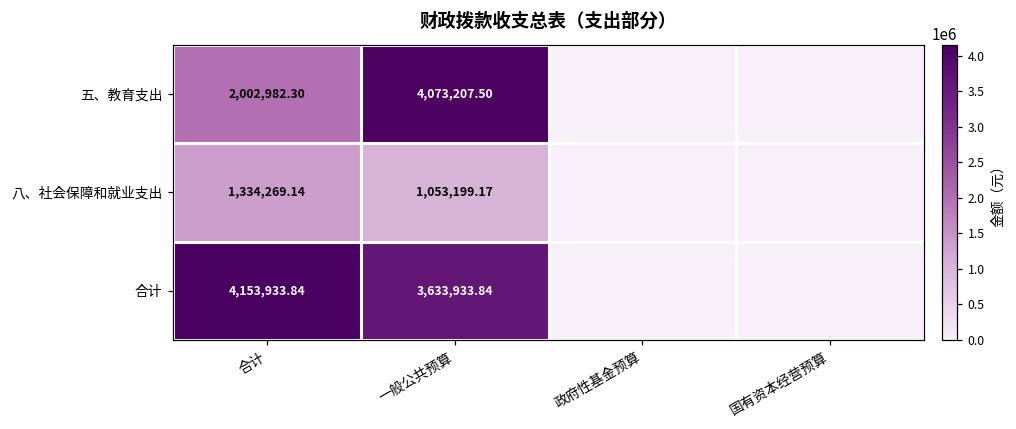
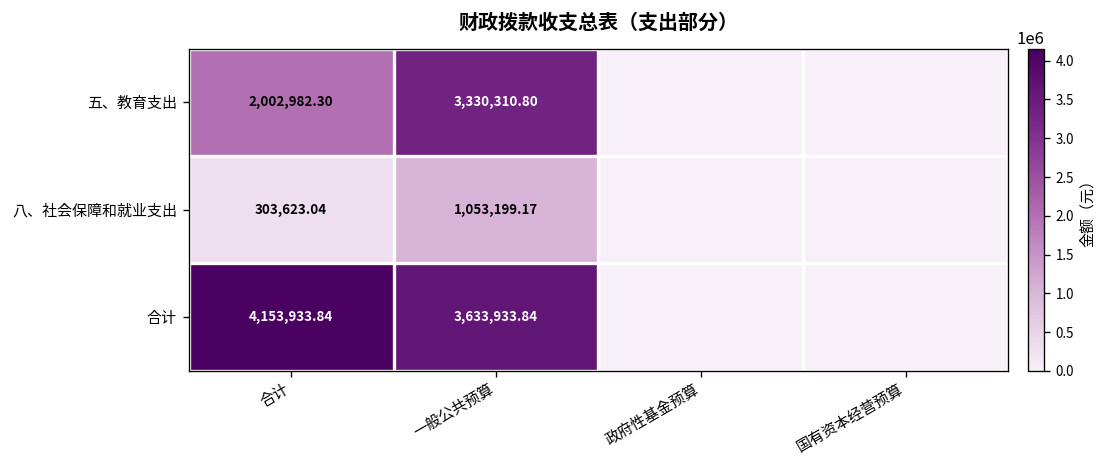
五、教育支出, 一般公共预算: 4,073,207.50 -> 3,330,310.80
八、社会保障和就业支出, 合计: 1,334,269.14 -> 303,623.04
